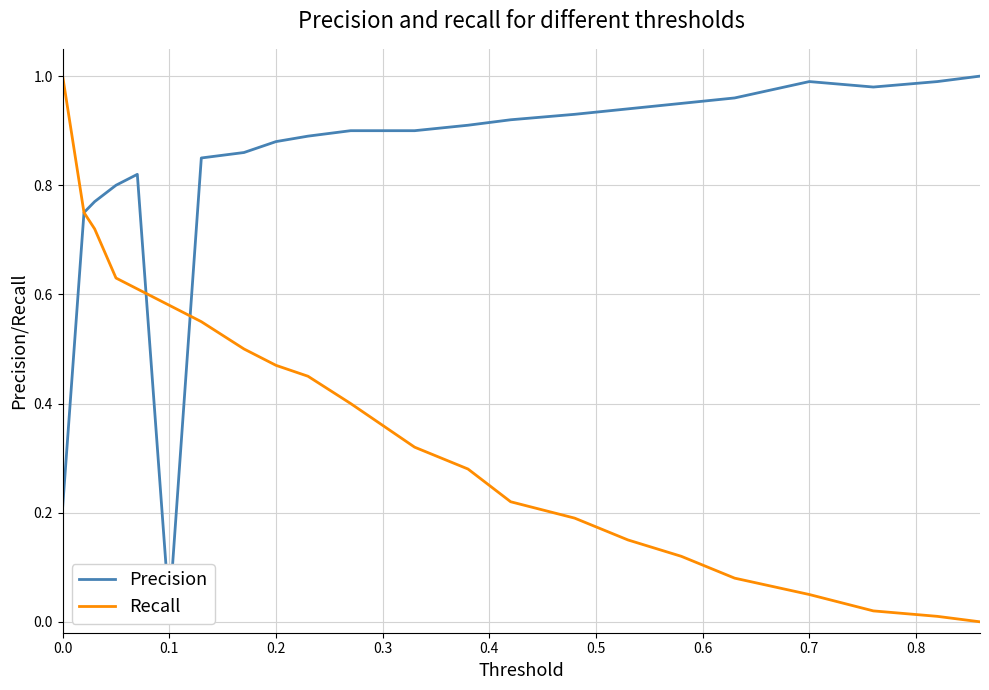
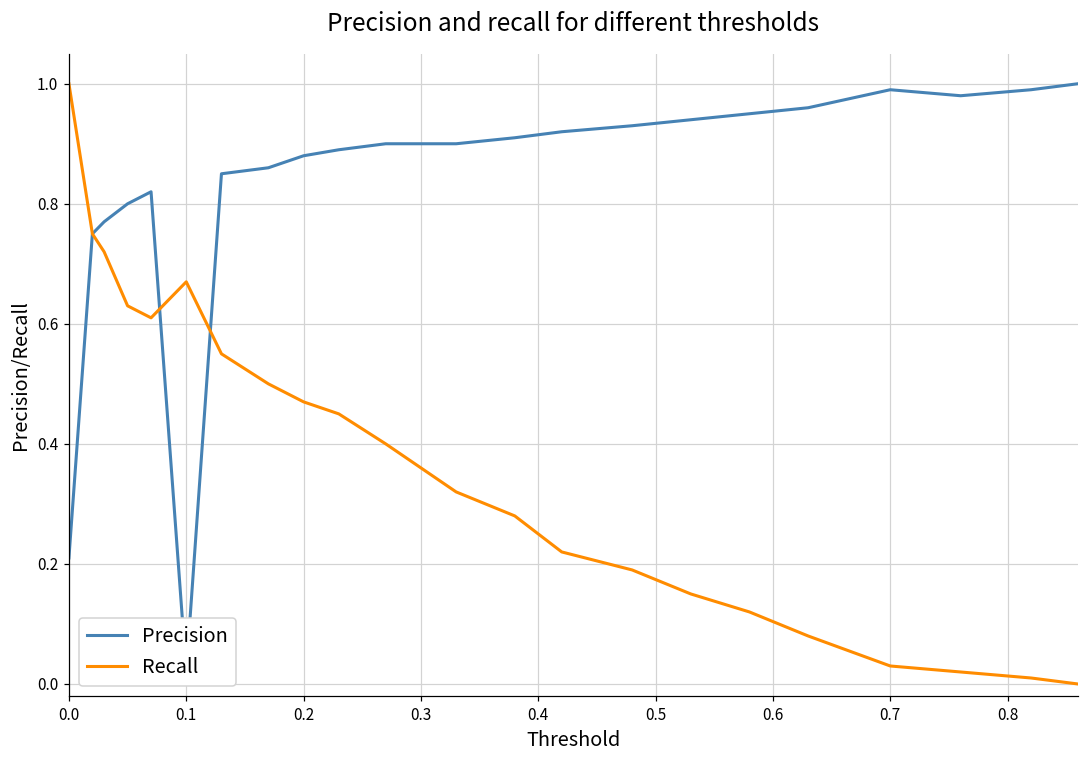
Recall, 0.1: 0.58 -> 0.67
Recall, 0.7: 0.05 -> 0.03
